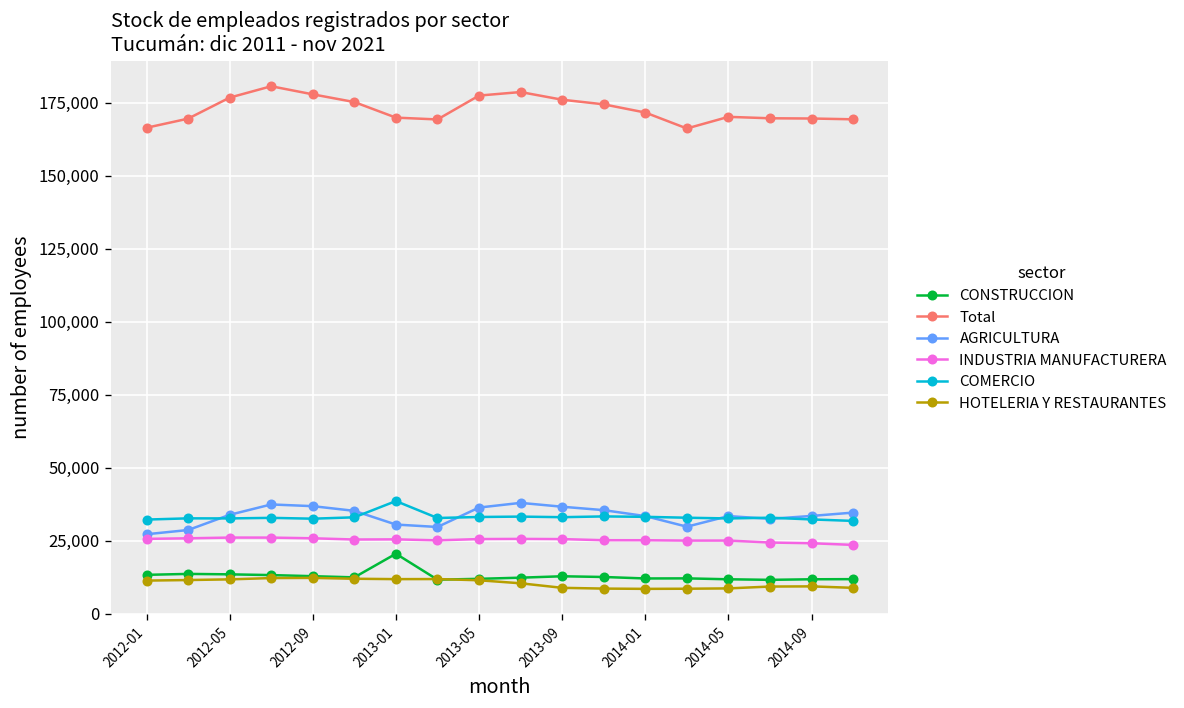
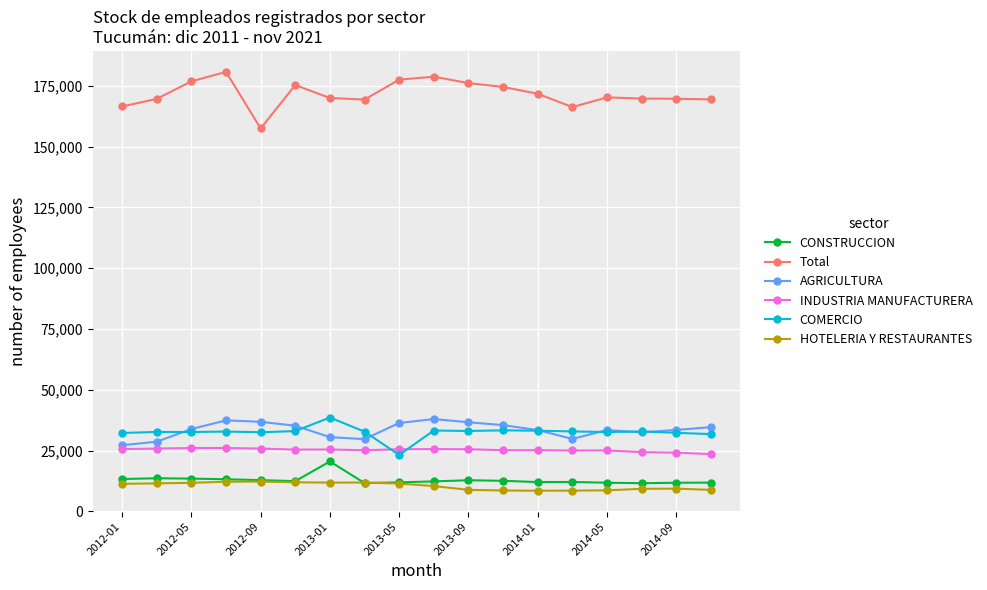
Total, 2012-09: 178,000 -> 157,000
COMERCIO, 2013-05: 33,000 -> 23,000
